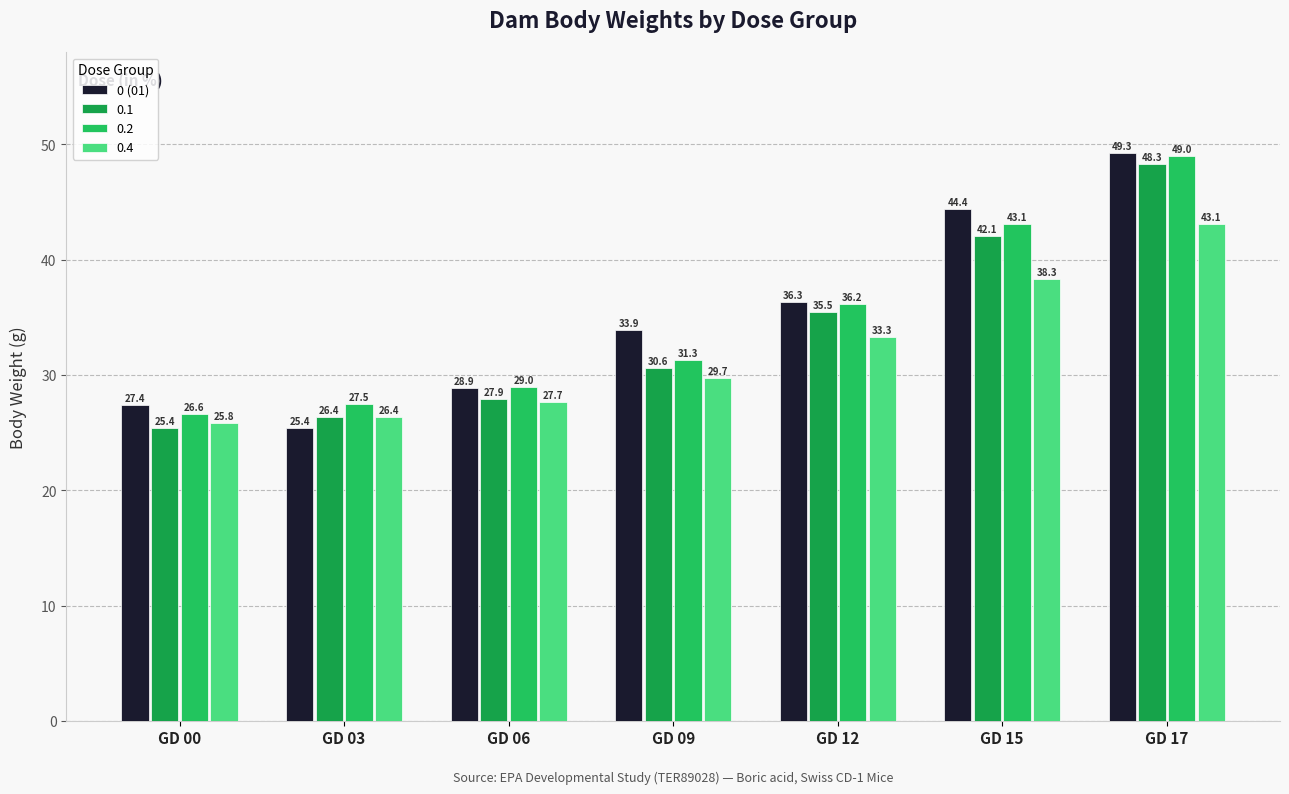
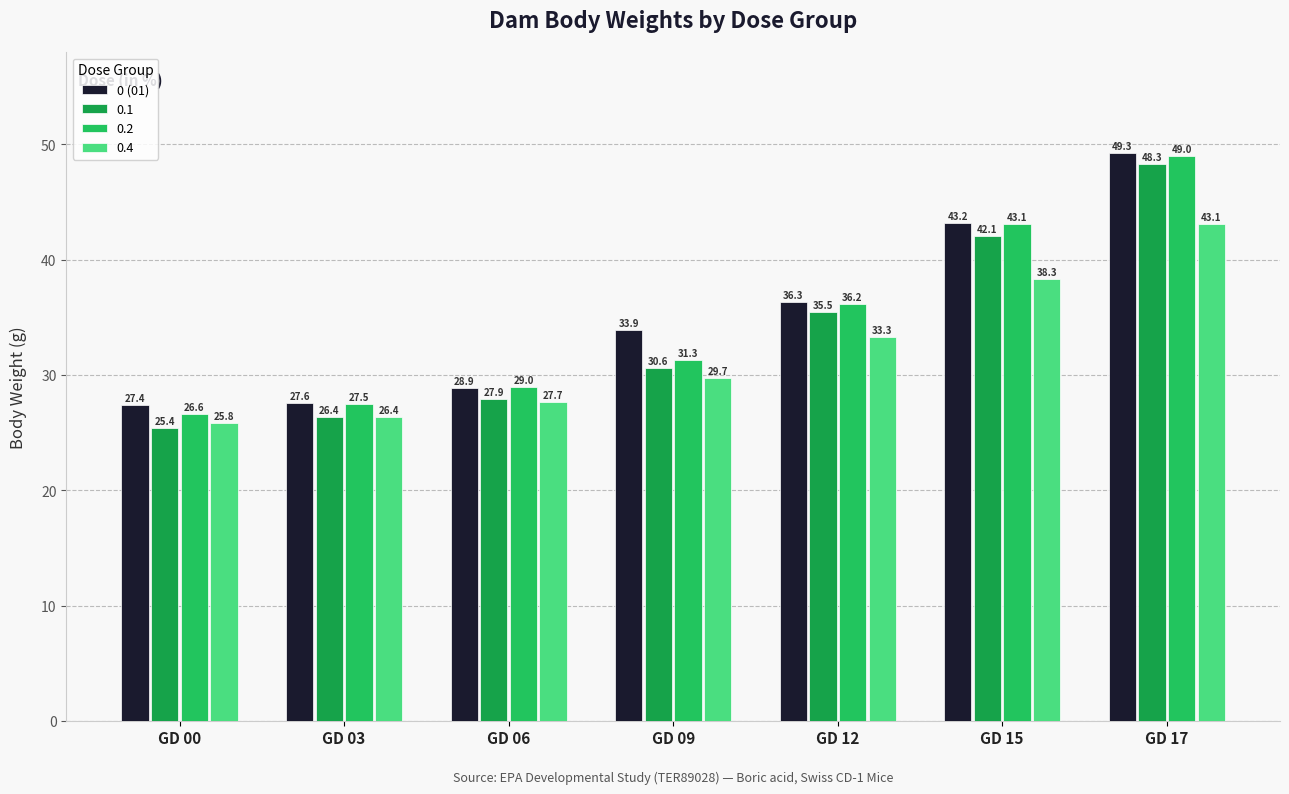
0 (01), GD 03: 25.4 -> 27.6
0 (01), GD 15: 44.4 -> 43.2
